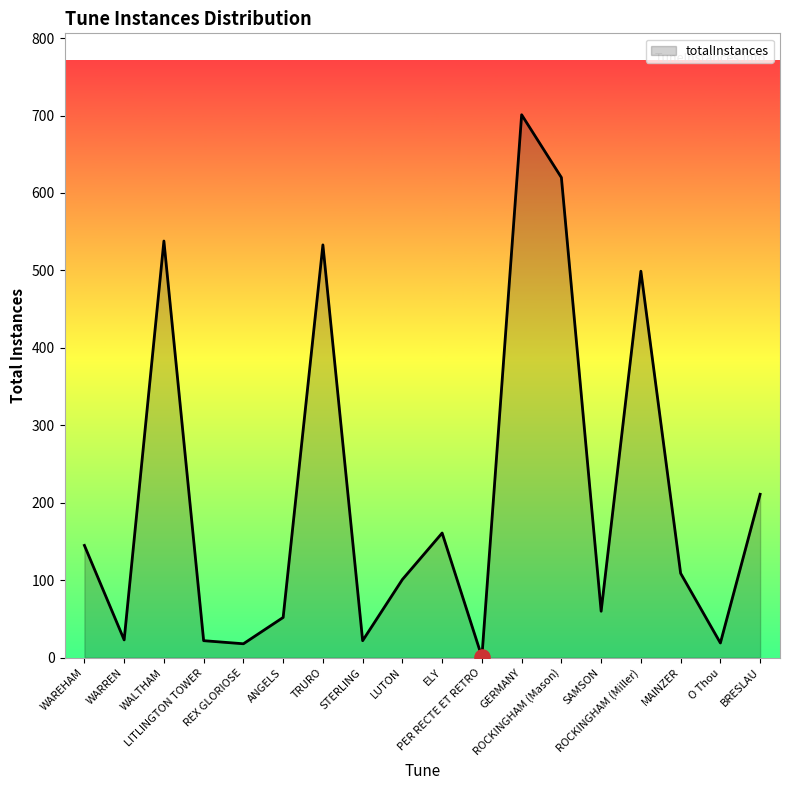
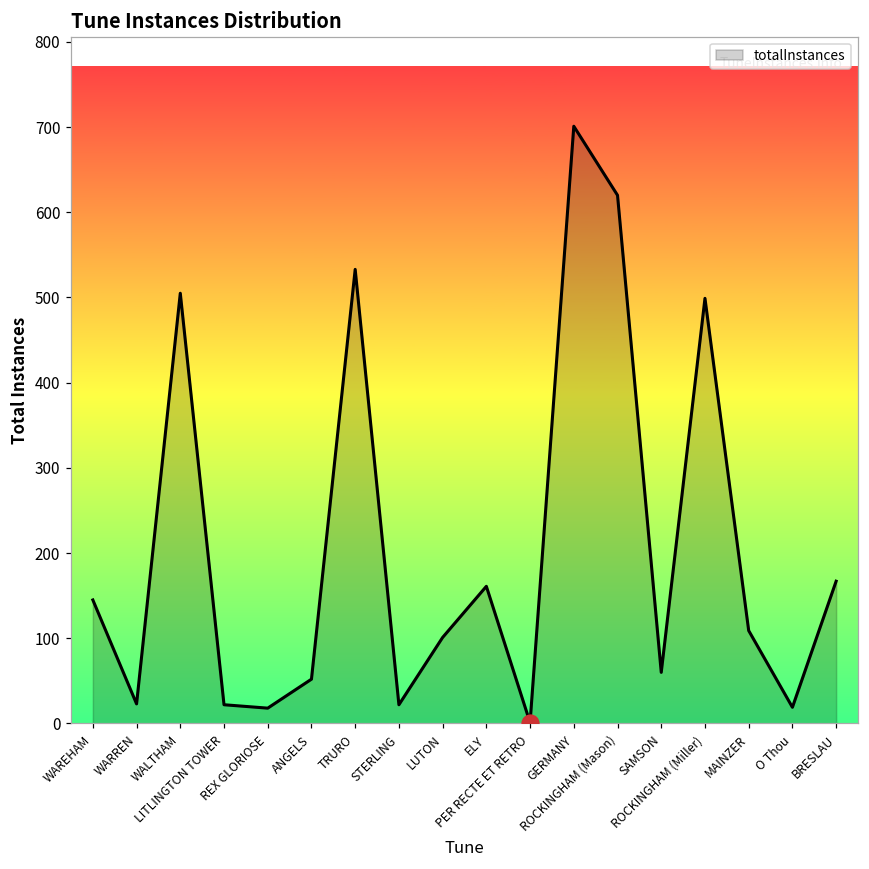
totalInstances, WALTHAM: 540 -> 510
totalInstances, BRESLAU: 210 -> 170
